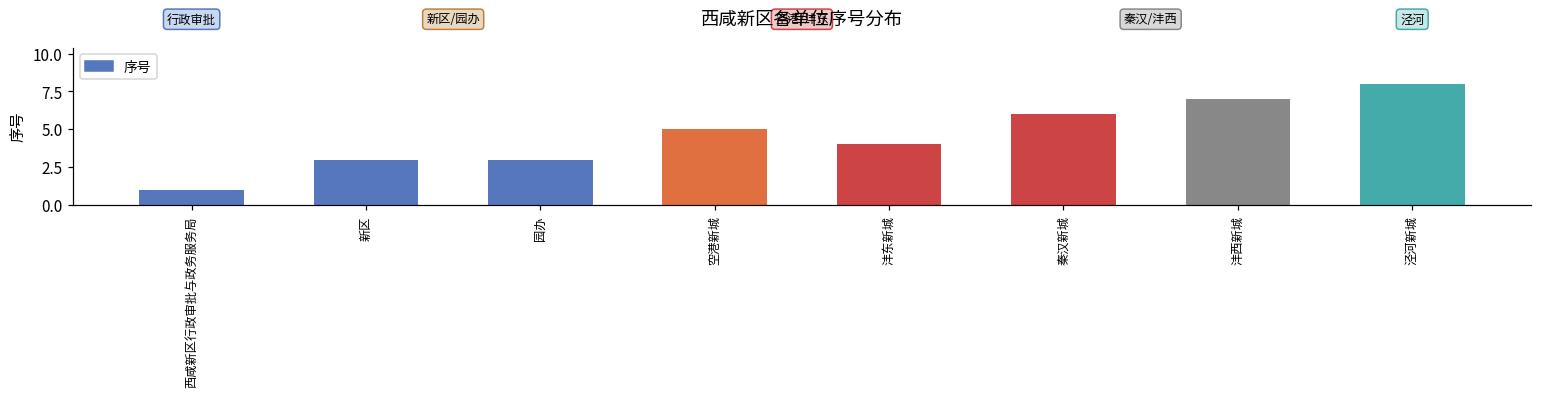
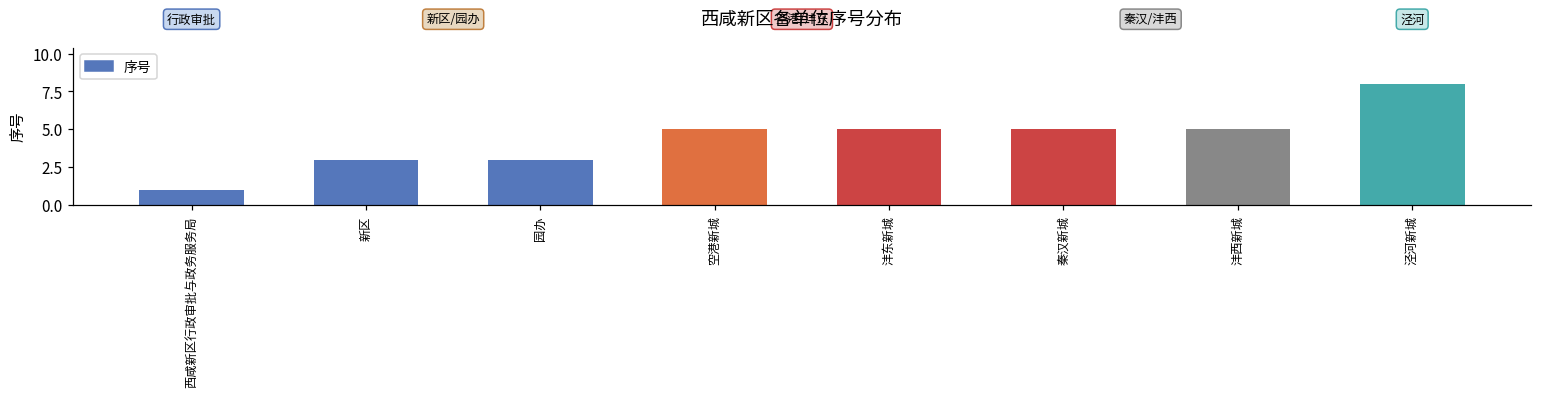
沣东新城: 4 -> 5
秦汉新城: 6 -> 5
沣西新城: 7 -> 5
